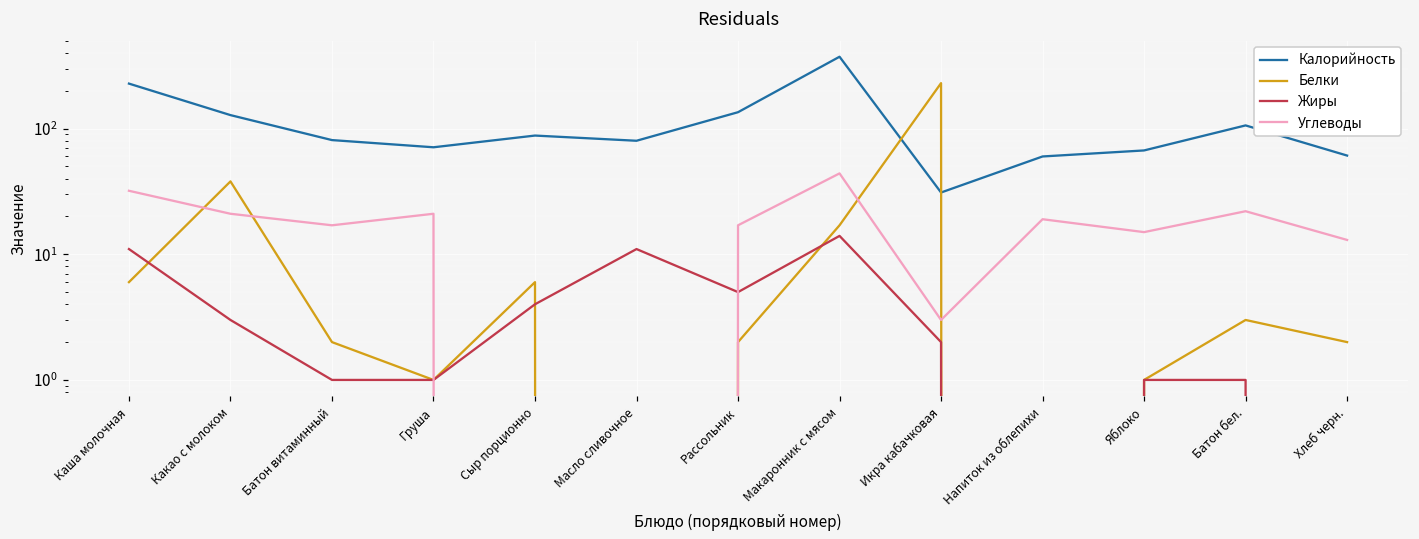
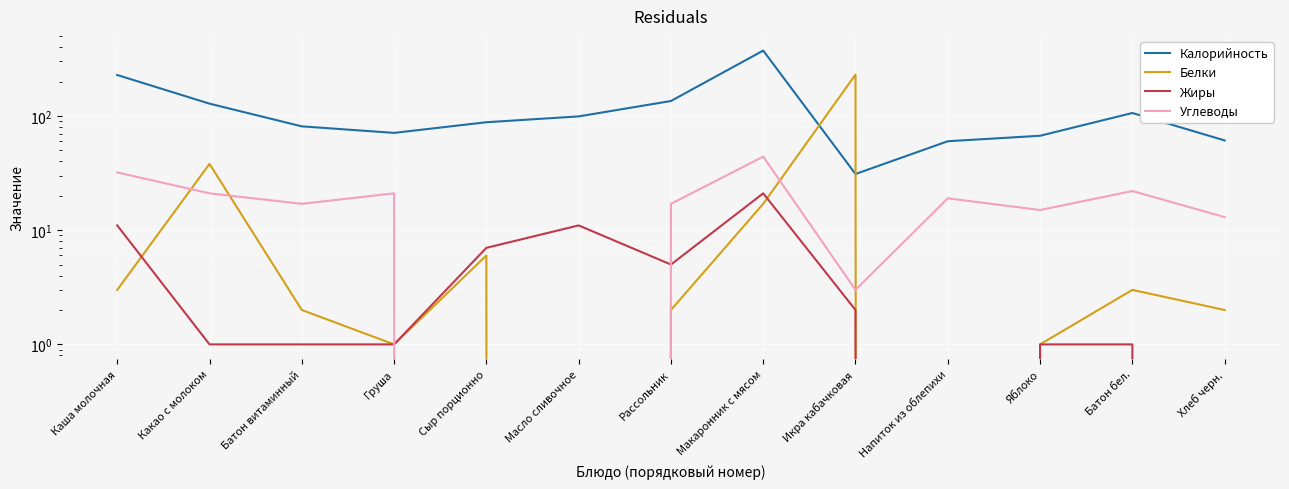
Белки, Каша молочная: 6 -> 3
Жиры, Какао с молоком: 3 -> 1
Жиры, Сыр порционно: 4 -> 7
Калорийность, Масло сливочное: 80 -> 100
Жиры, Макаронник с мясом: 14 -> 21
